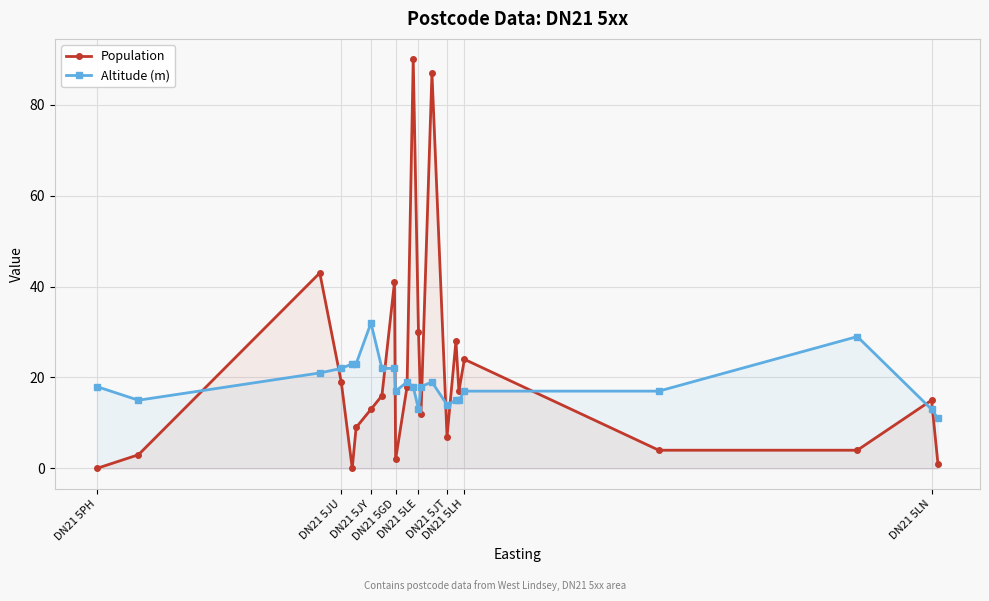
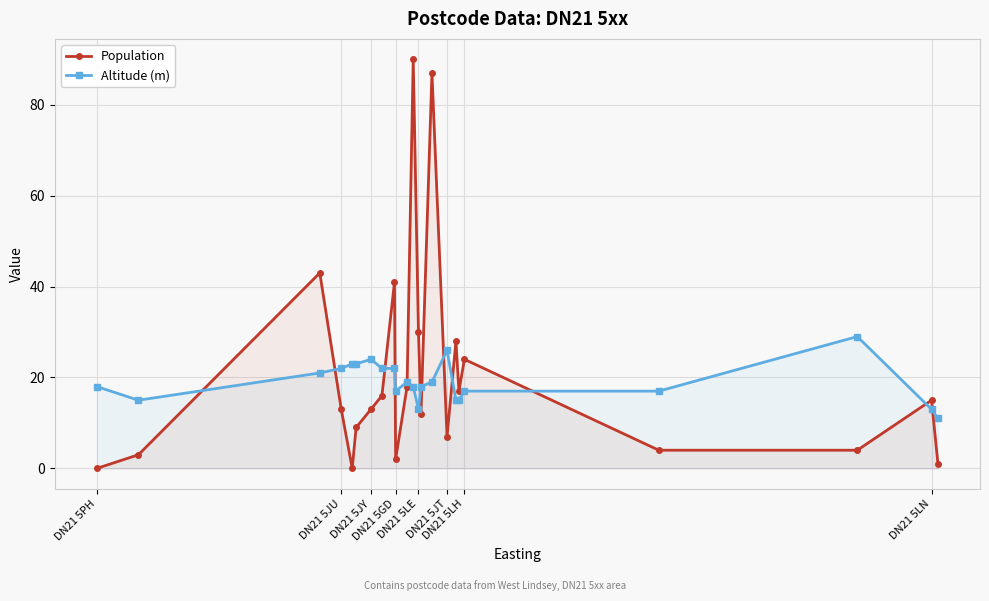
Population, DN21 5JU: 19 -> 13
Altitude (m), DN21 5JY: 32 -> 24
Altitude (m), DN21 5JT: 14 -> 26
